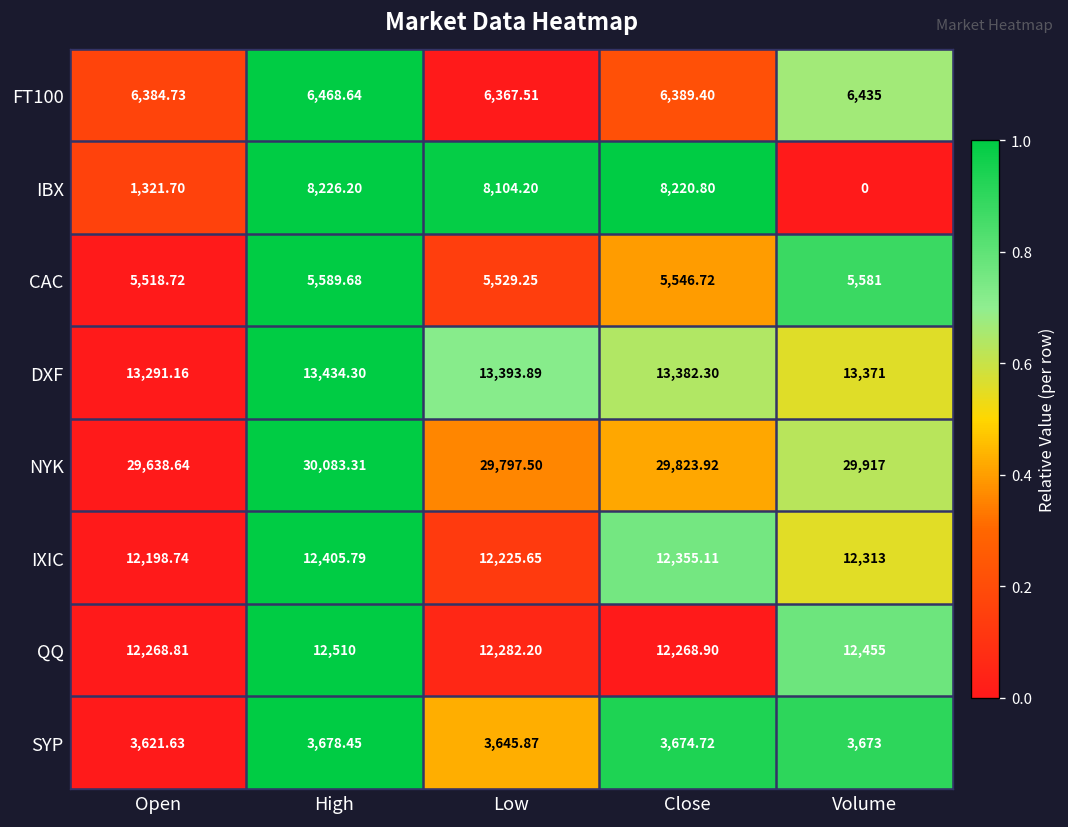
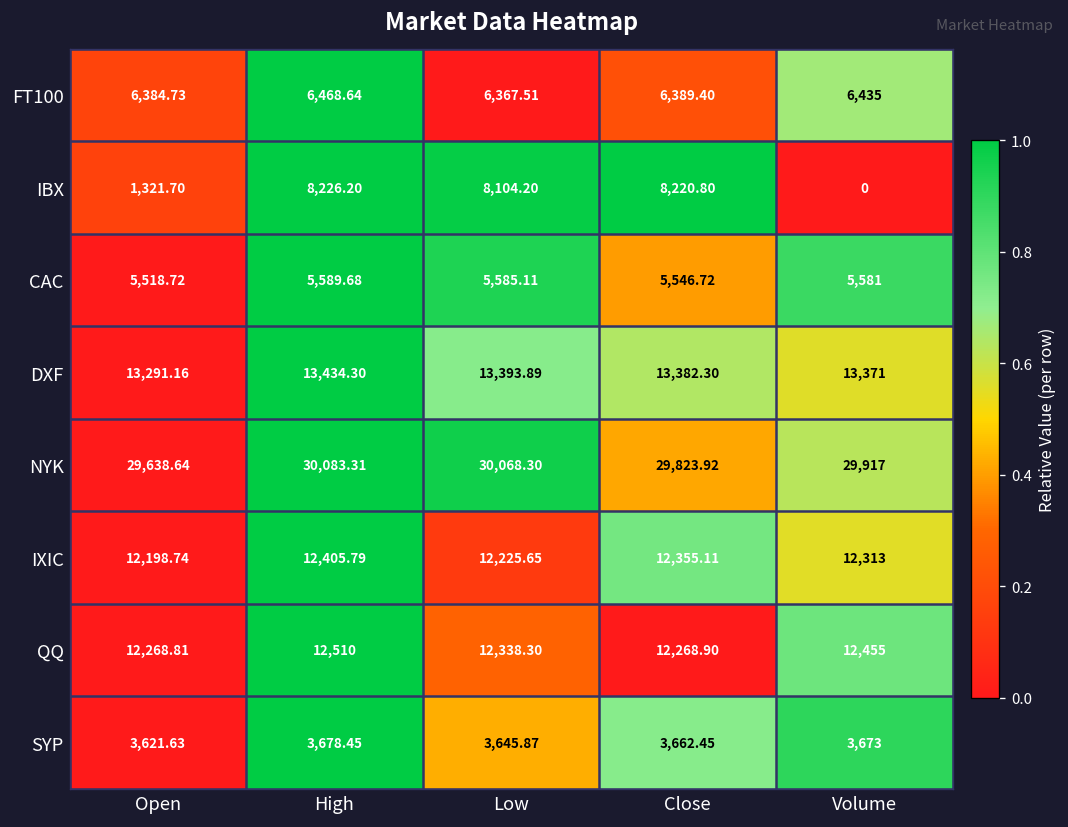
CAC, Low: 5,529.25 -> 5,585.11
NYK, Low: 29,797.50 -> 30,068.30
QQ, Low: 12,282.20 -> 12,338.30
SYP, Close: 3,674.72 -> 3,662.45
